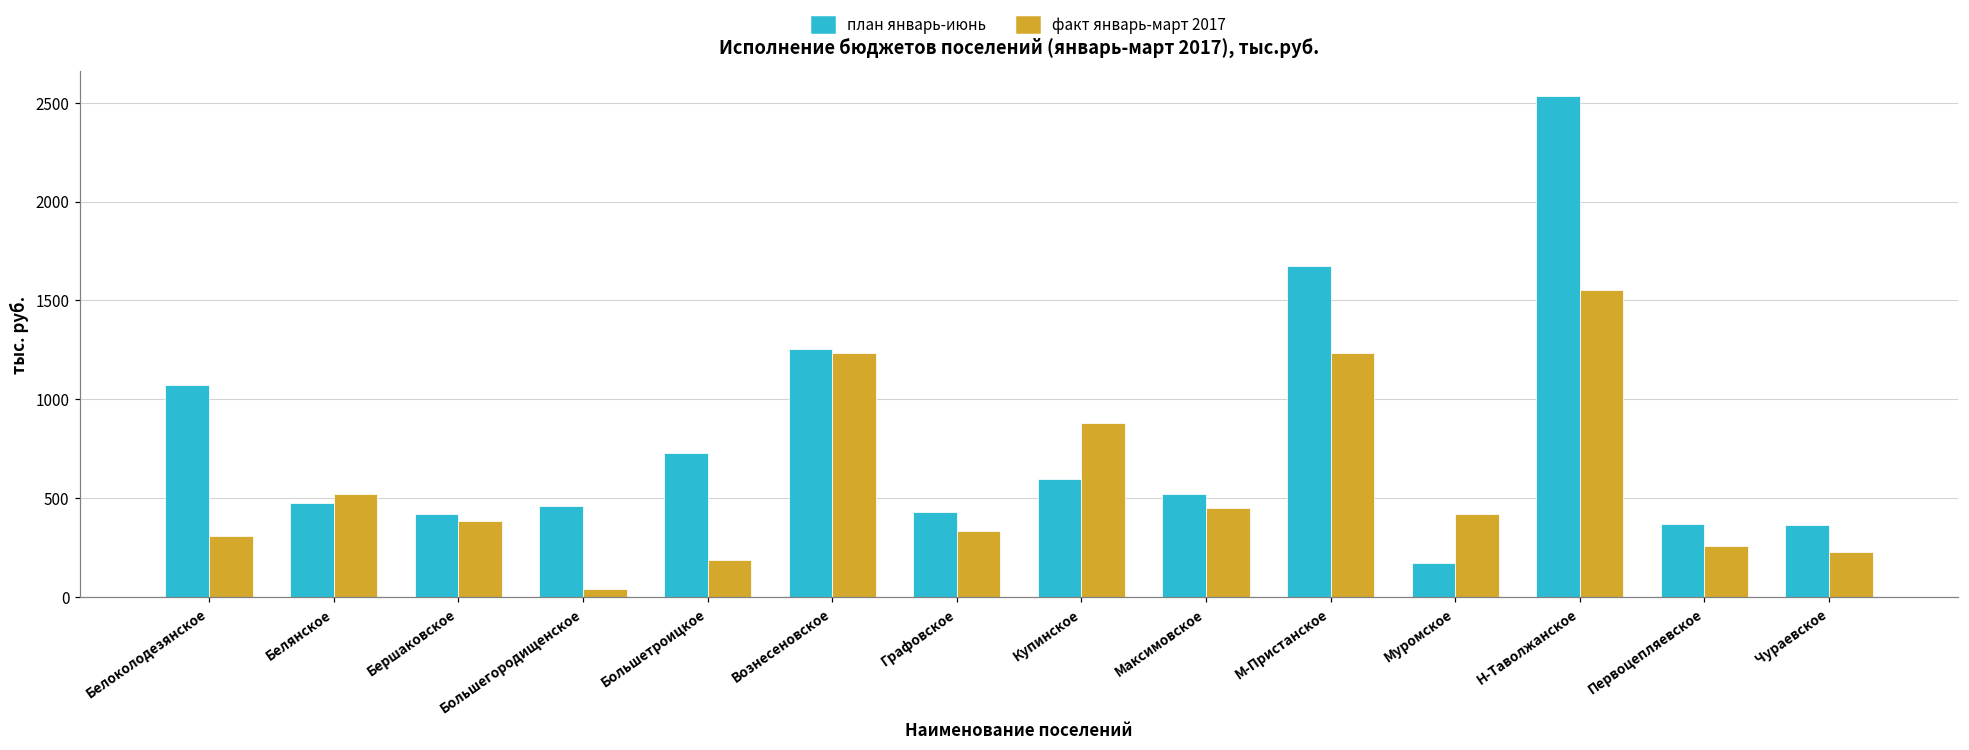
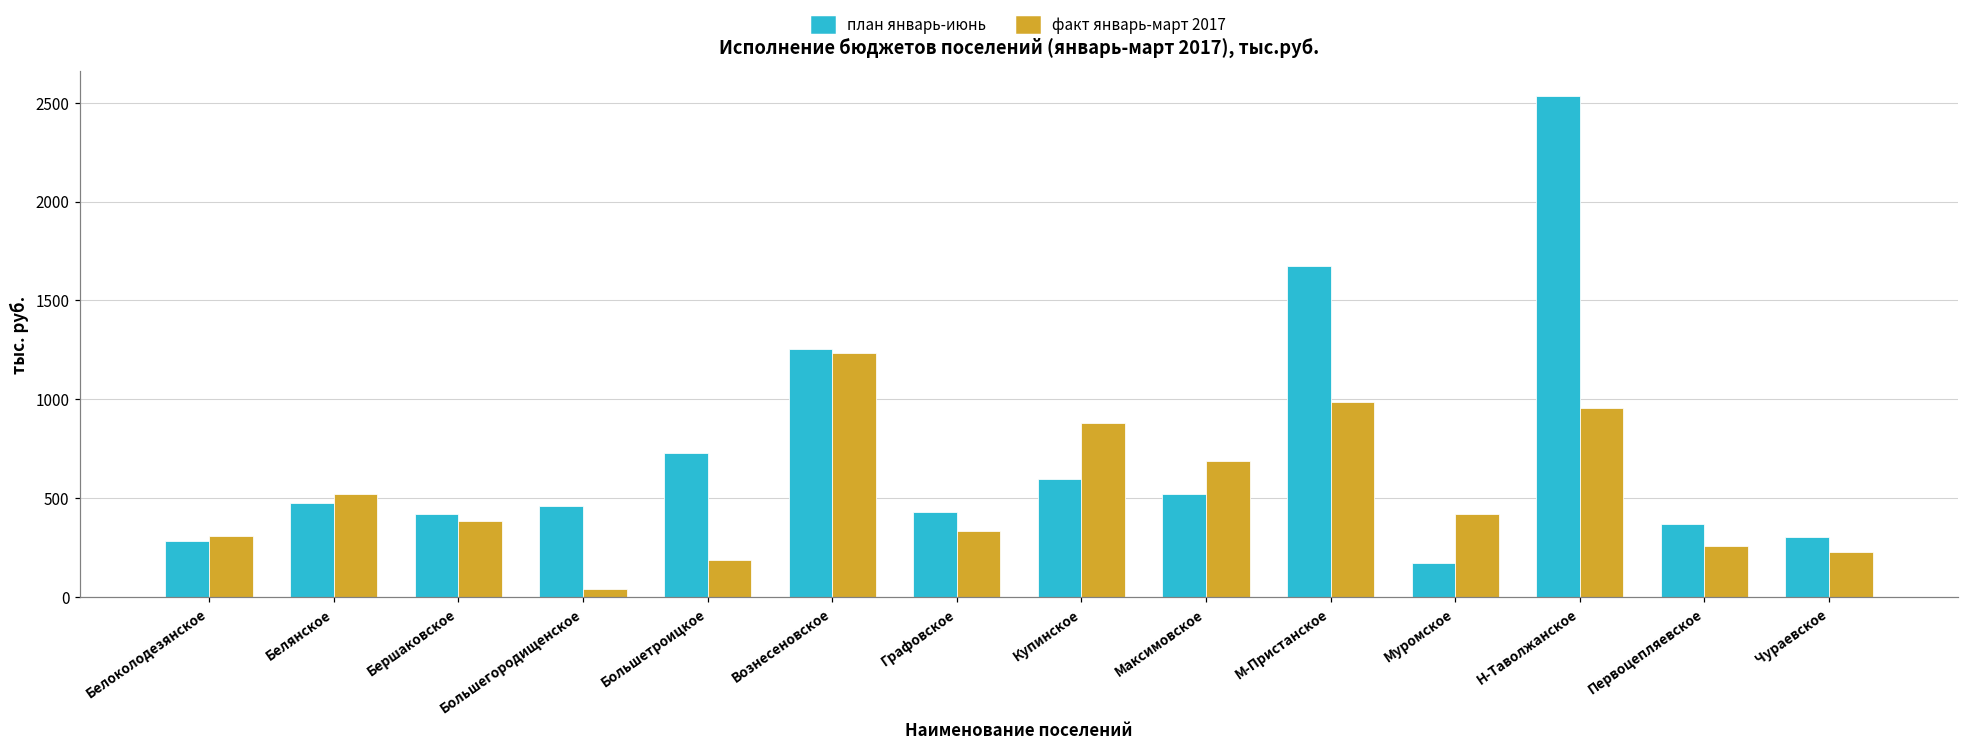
план январь-июнь, Белоколодезянское: 1070 -> 280
факт январь-март 2017, Максимовское: 450 -> 690
факт январь-март 2017, М-Пристанское: 1230 -> 980
факт январь-март 2017, Н-Таволжанское: 1550 -> 950
план январь-июнь, Чураевское: 360 -> 310
